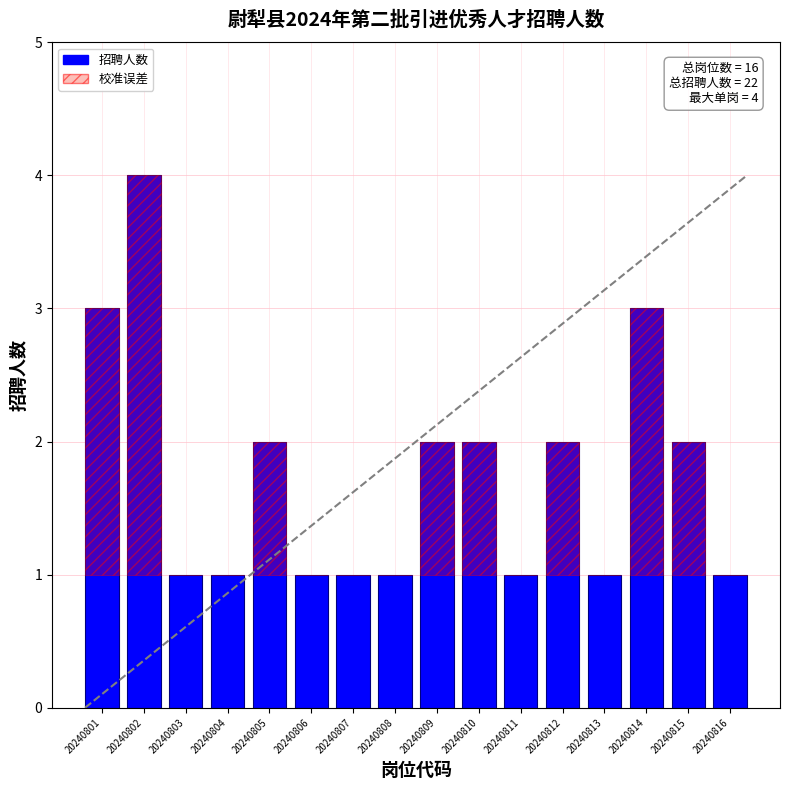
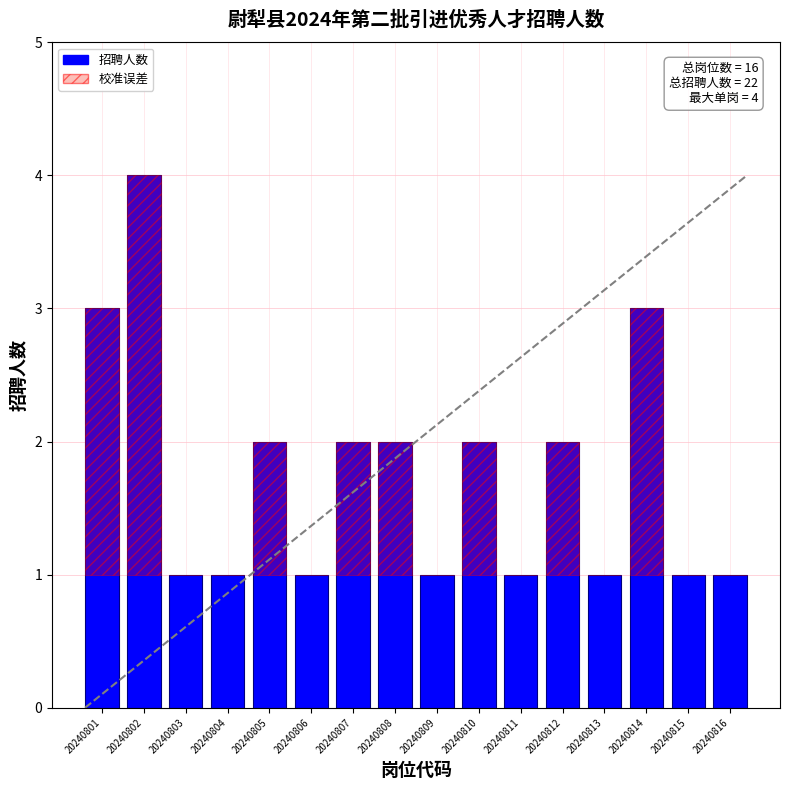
招聘人数, 20240807: 1 -> 2
招聘人数, 20240808: 1 -> 2
招聘人数, 20240809: 2 -> 1
招聘人数, 20240815: 2 -> 1
